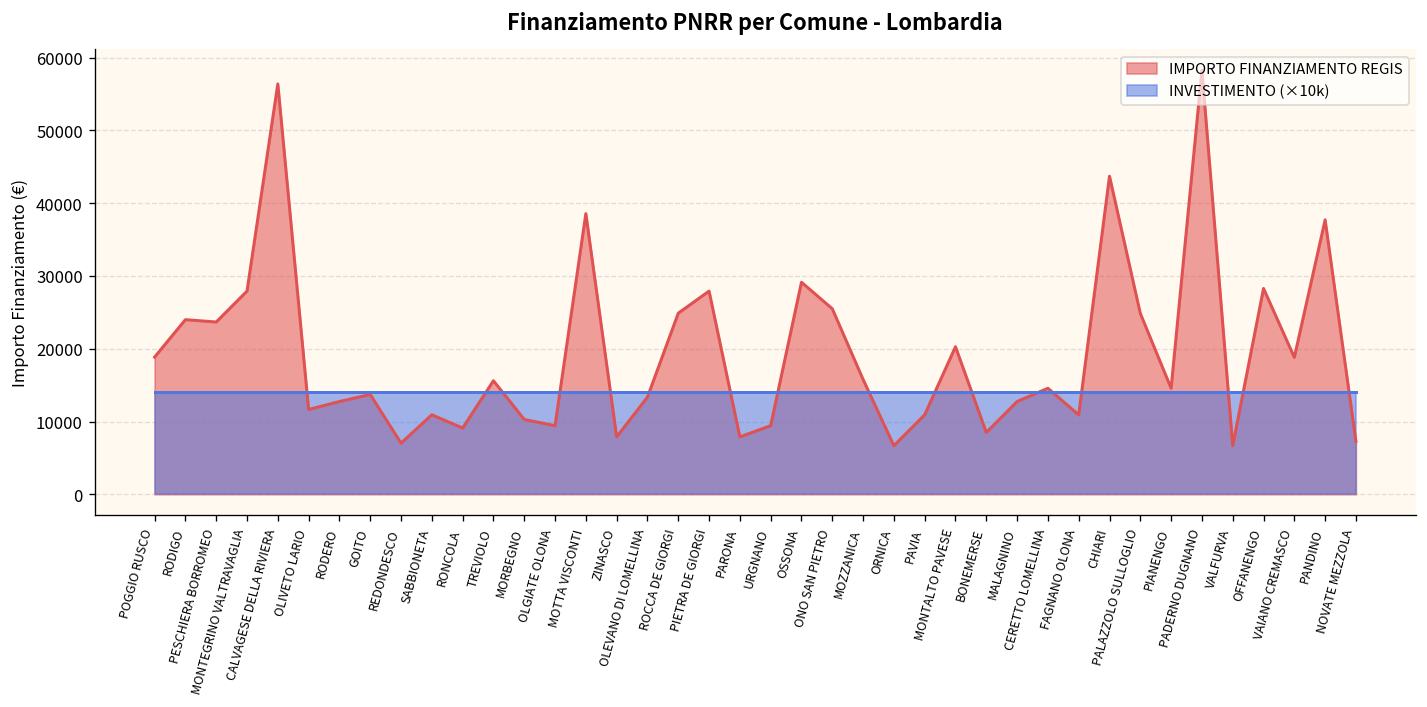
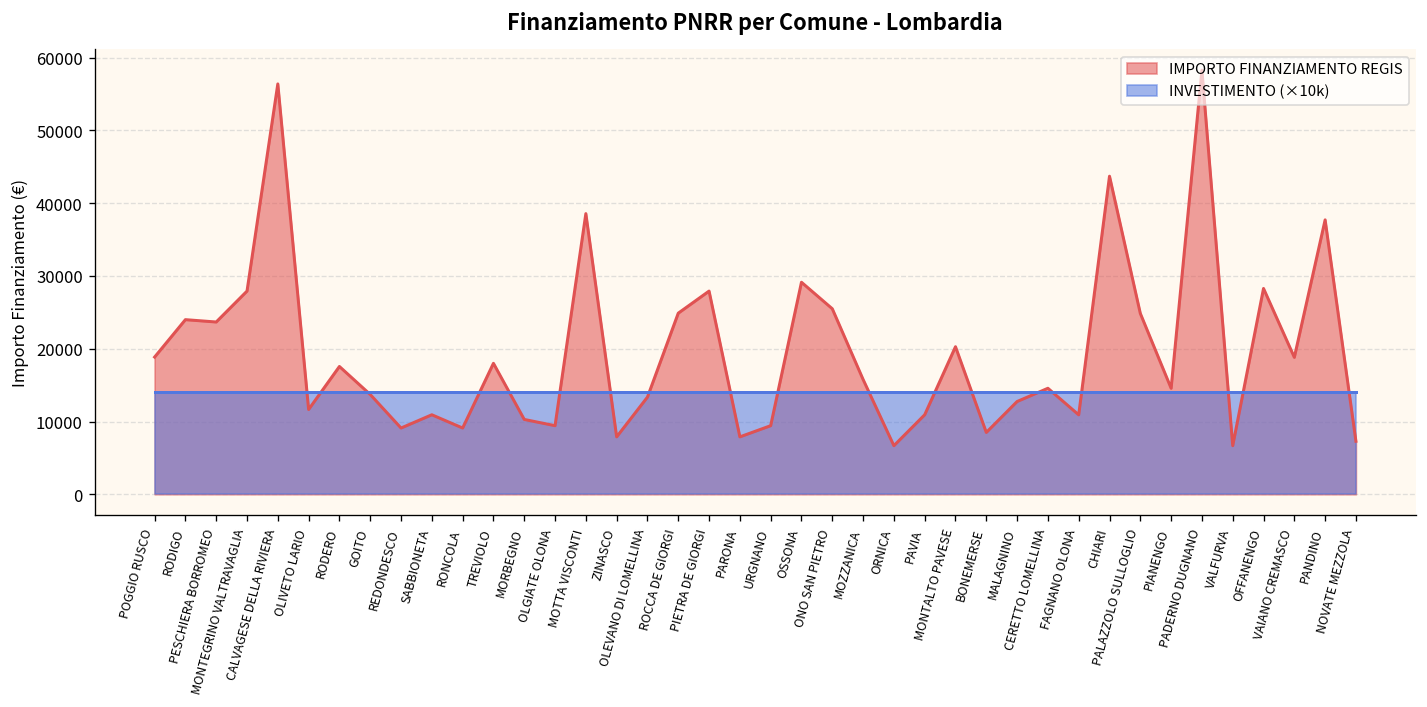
IMPORTO FINANZIAMENTO REGIS, RODERO: 13000 -> 18000
IMPORTO FINANZIAMENTO REGIS, REDONDESCO: 7000 -> 9000
IMPORTO FINANZIAMENTO REGIS, TREVIOLO: 16000 -> 18000
